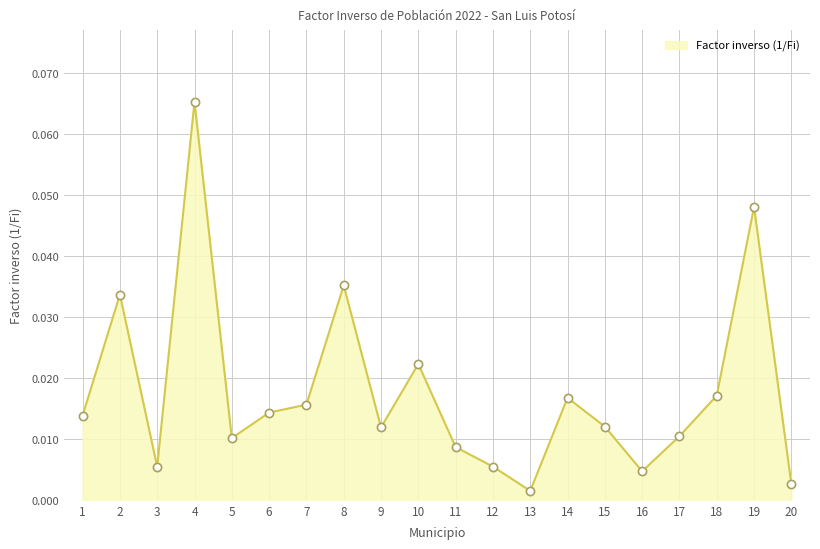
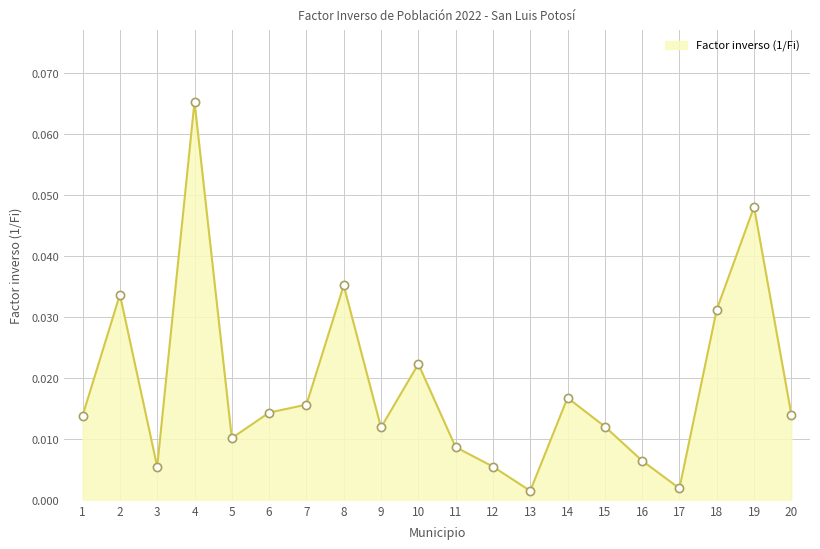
16: 0.005 -> 0.006
17: 0.010 -> 0.002
18: 0.017 -> 0.031
20: 0.003 -> 0.014
